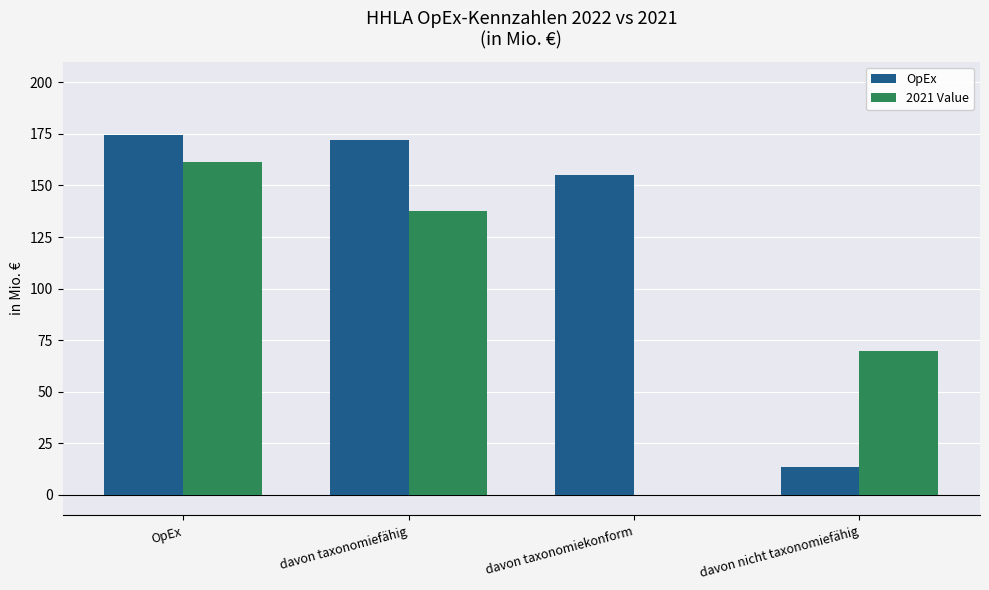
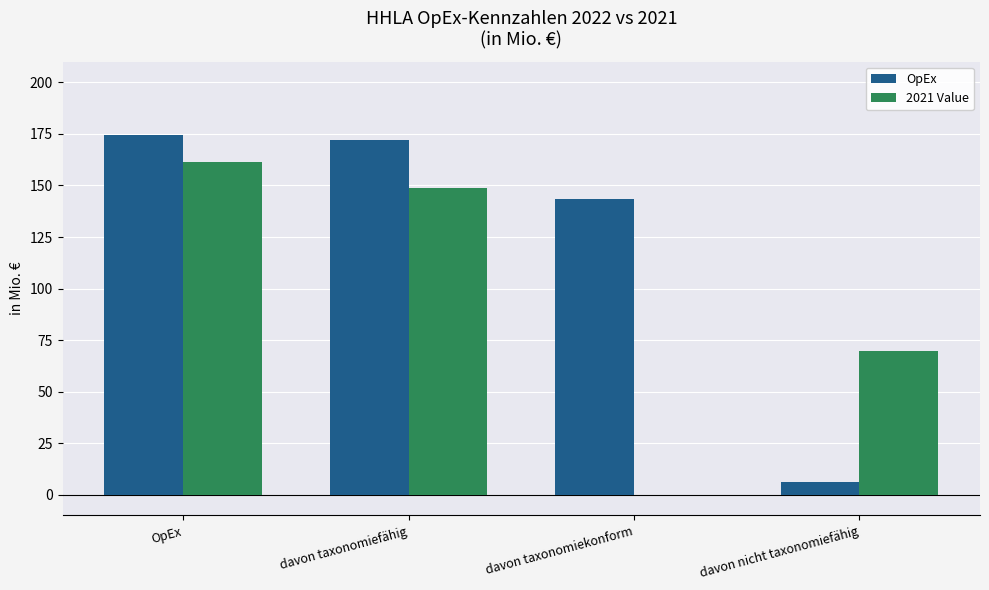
2021 Value, davon taxonomiefähig: 138 -> 149
OpEx, davon taxonomiekonform: 155 -> 143
OpEx, davon nicht taxonomiefähig: 14 -> 6
